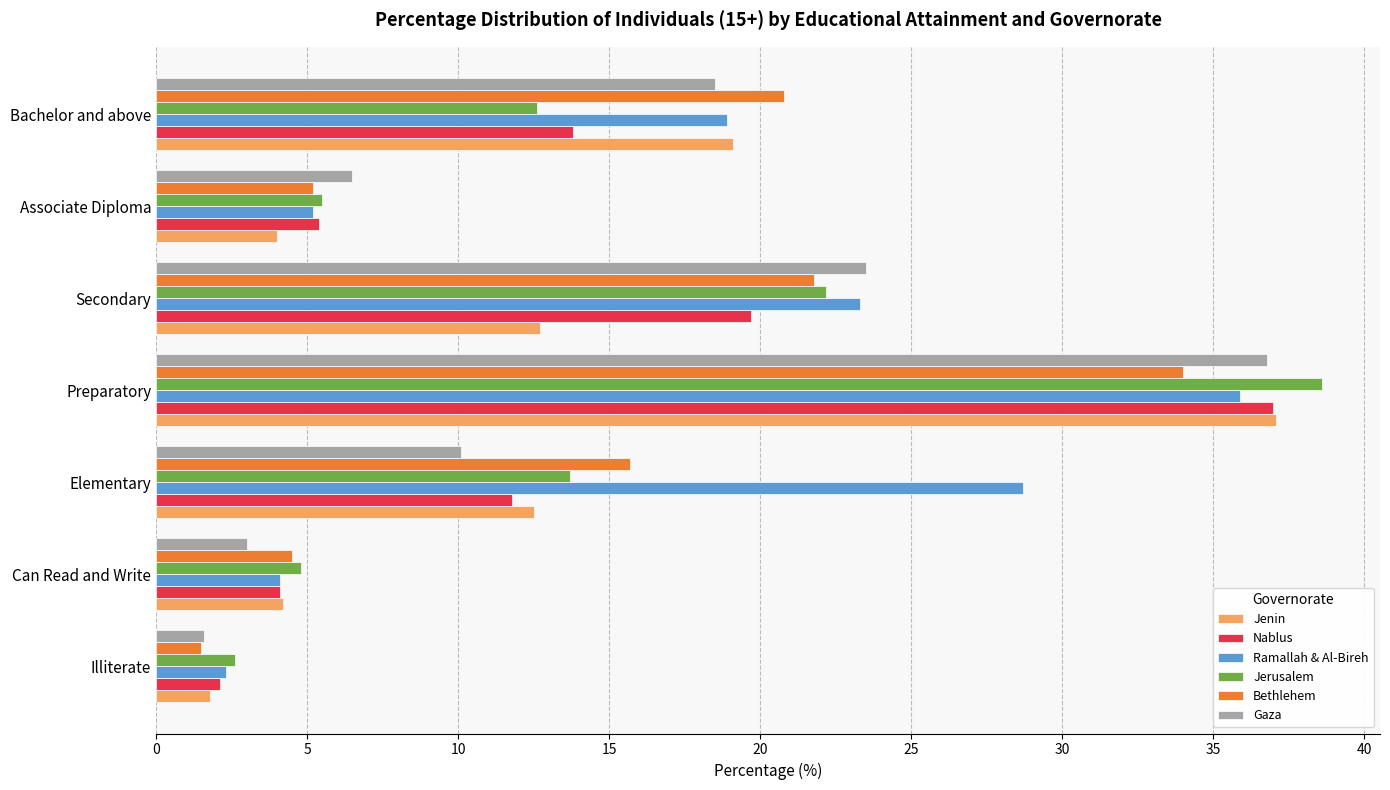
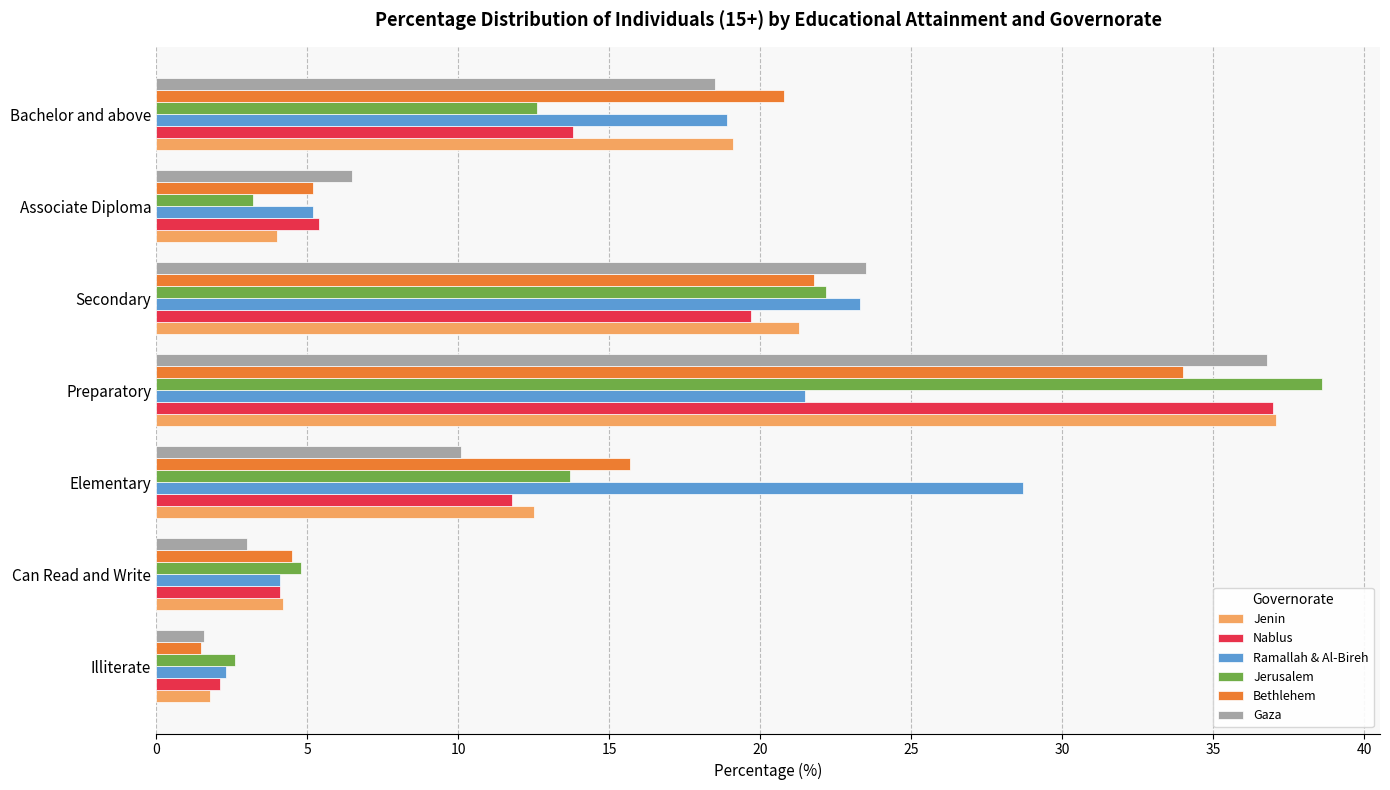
Jerusalem, Associate Diploma: 5.5 -> 3.2
Jenin, Secondary: 12.7 -> 21.3
Ramallah & Al-Bireh, Preparatory: 35.9 -> 21.5
